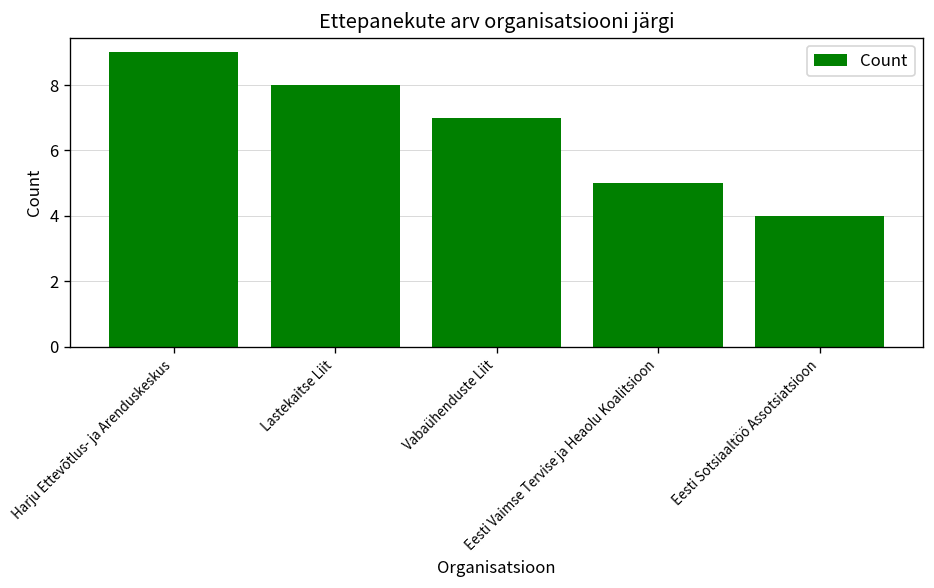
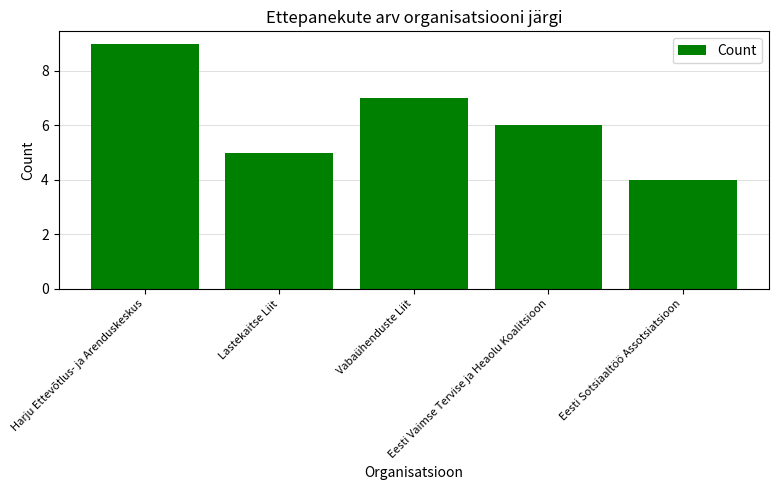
Lastekaitse Liit: 8 -> 5
Eesti Vaimse Tervise ja Heaolu Koalitsioon: 5 -> 6
